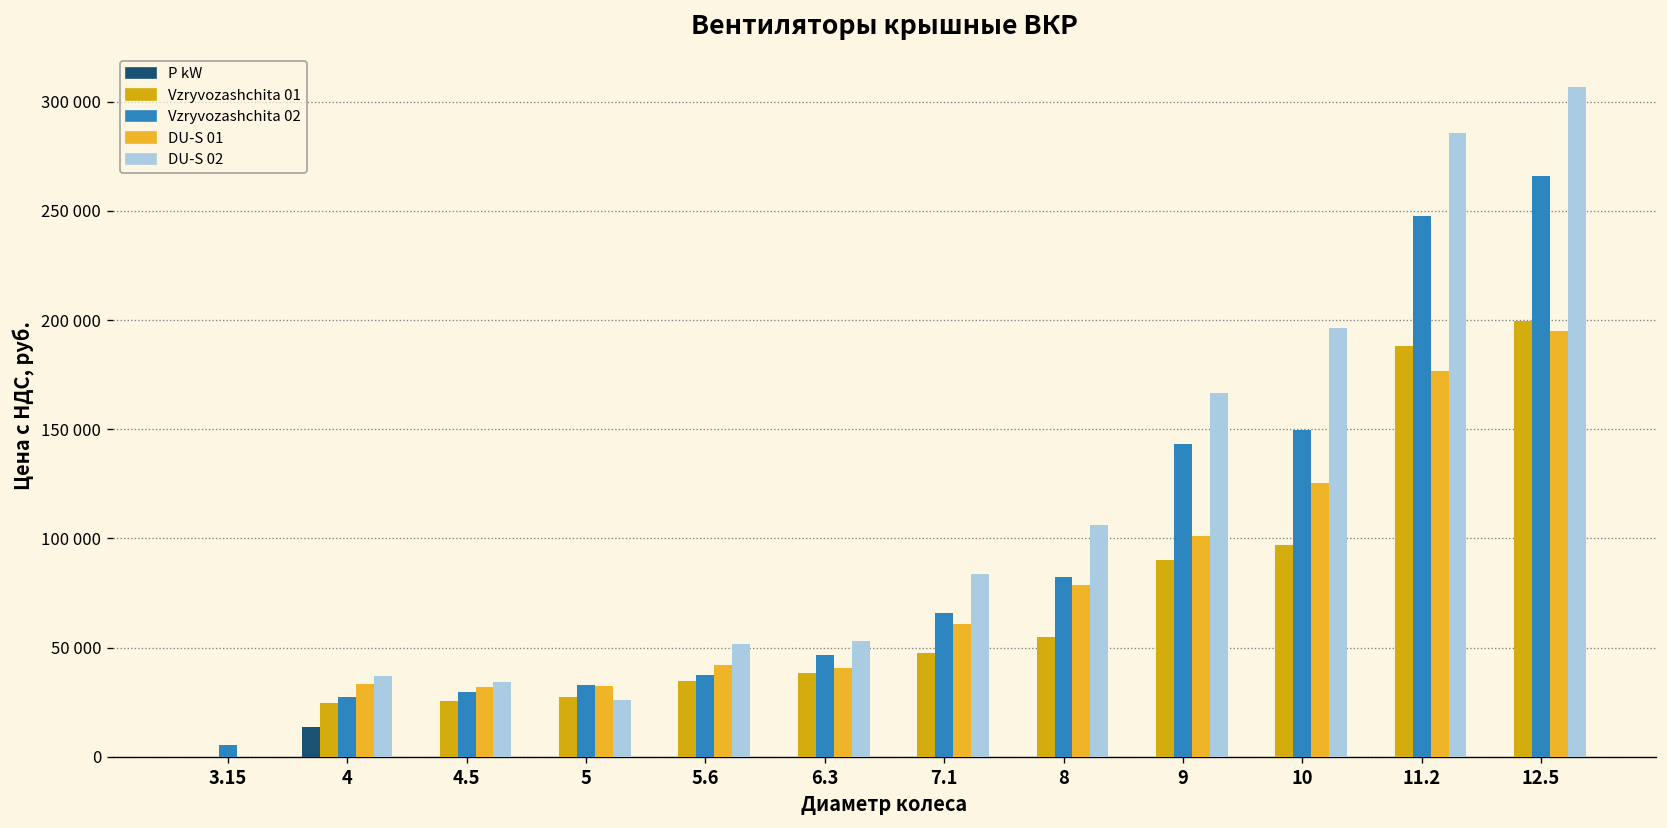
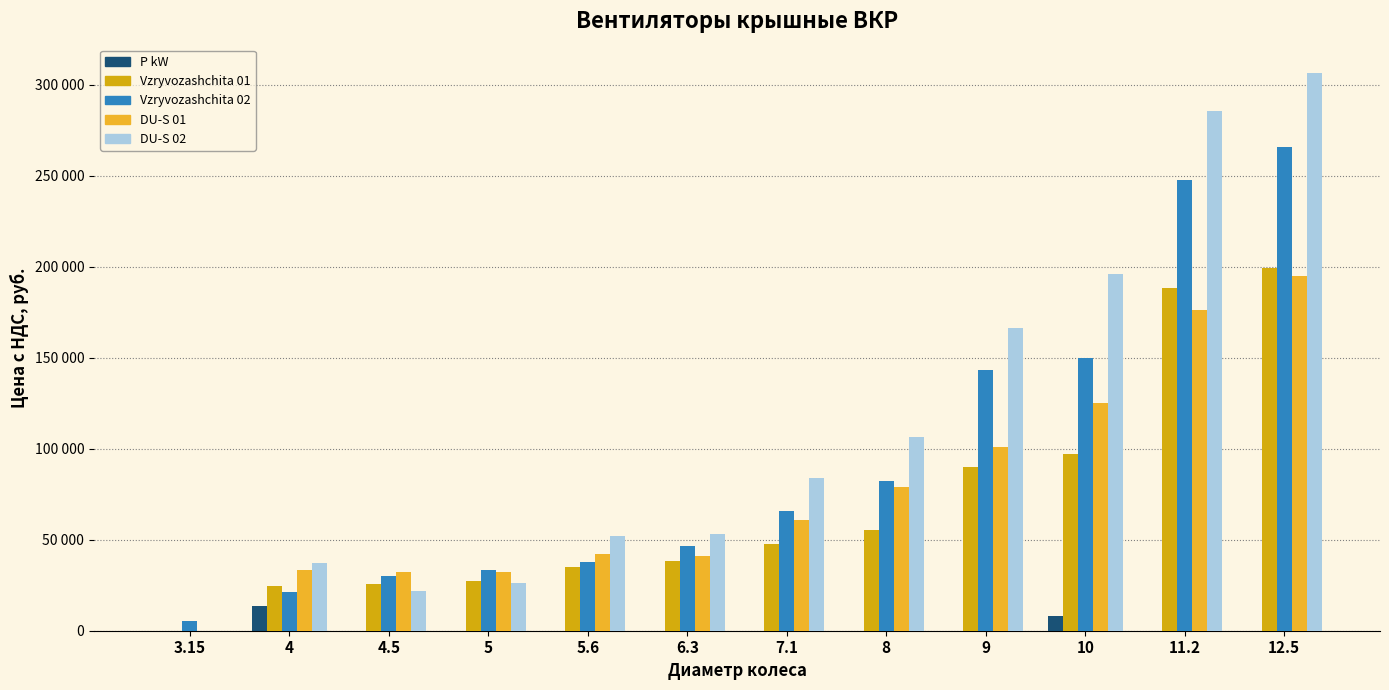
Vzryvozashchita 02, 4: 27000 -> 22000
DU-S 02, 4.5: 34000 -> 22000
P kW, 10: 0 -> 8000
